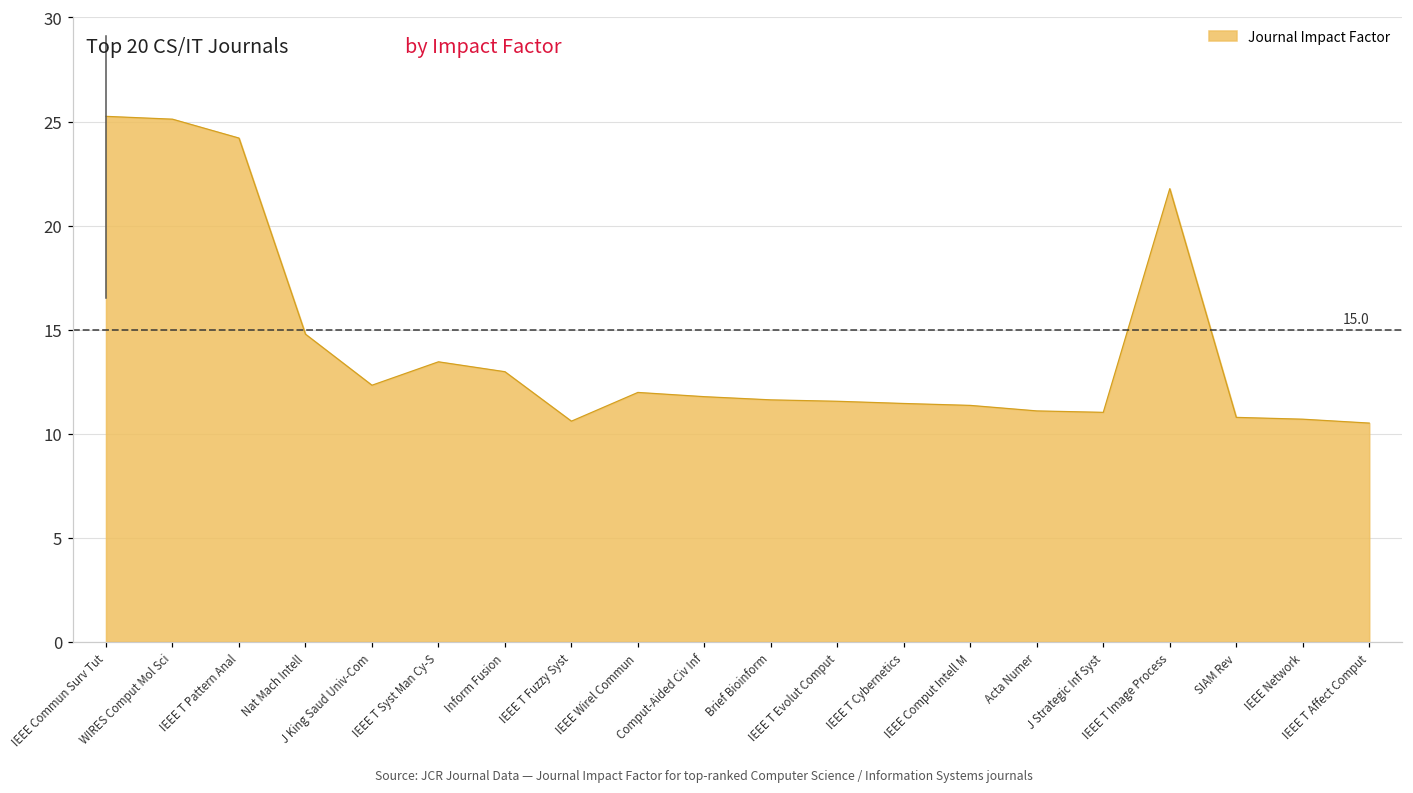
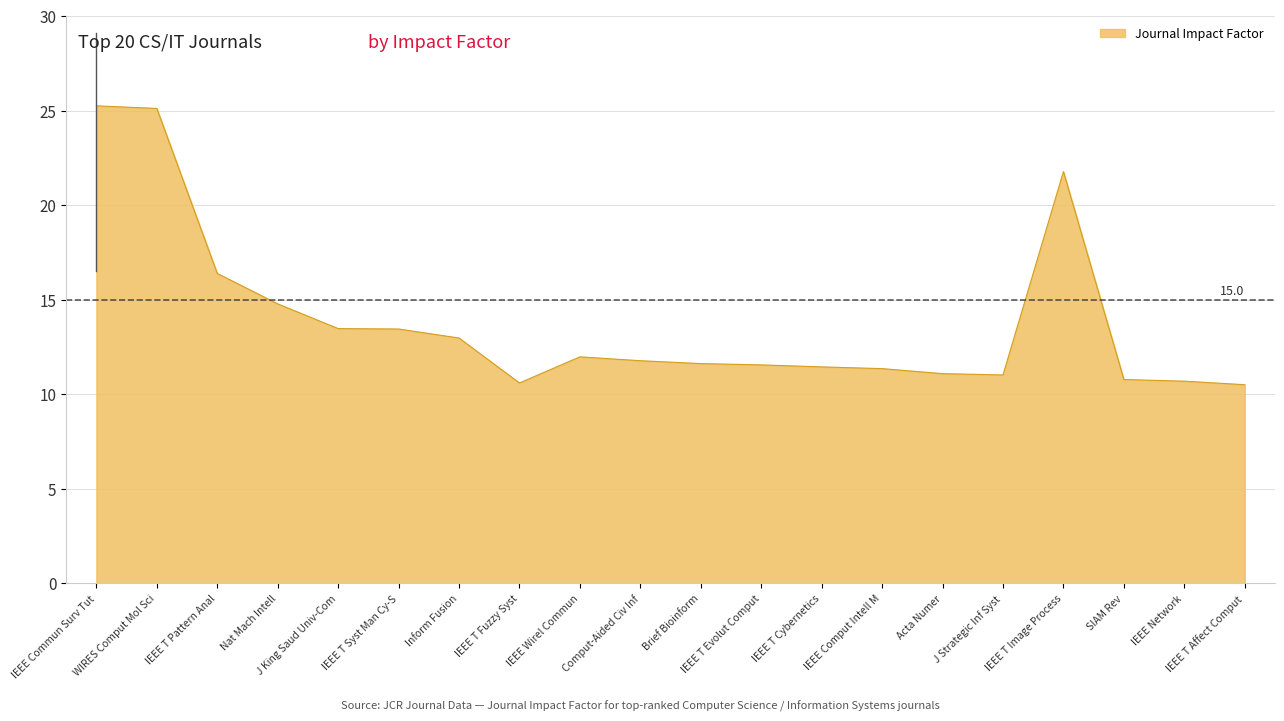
IEEE T Pattern Anal: 24.2 -> 16.4
J King Saud Univ-Com: 12.3 -> 13.5
